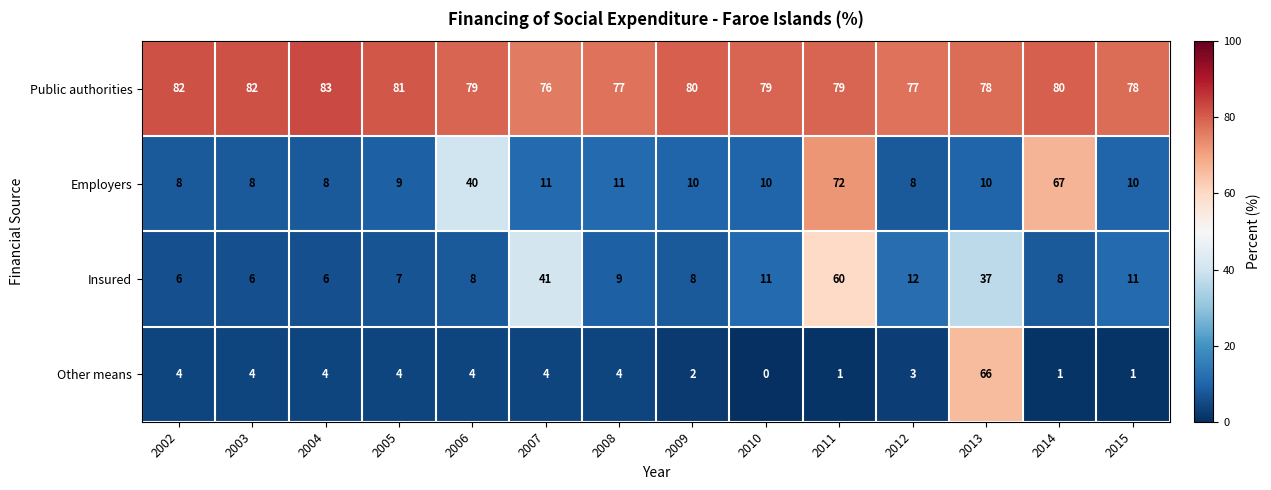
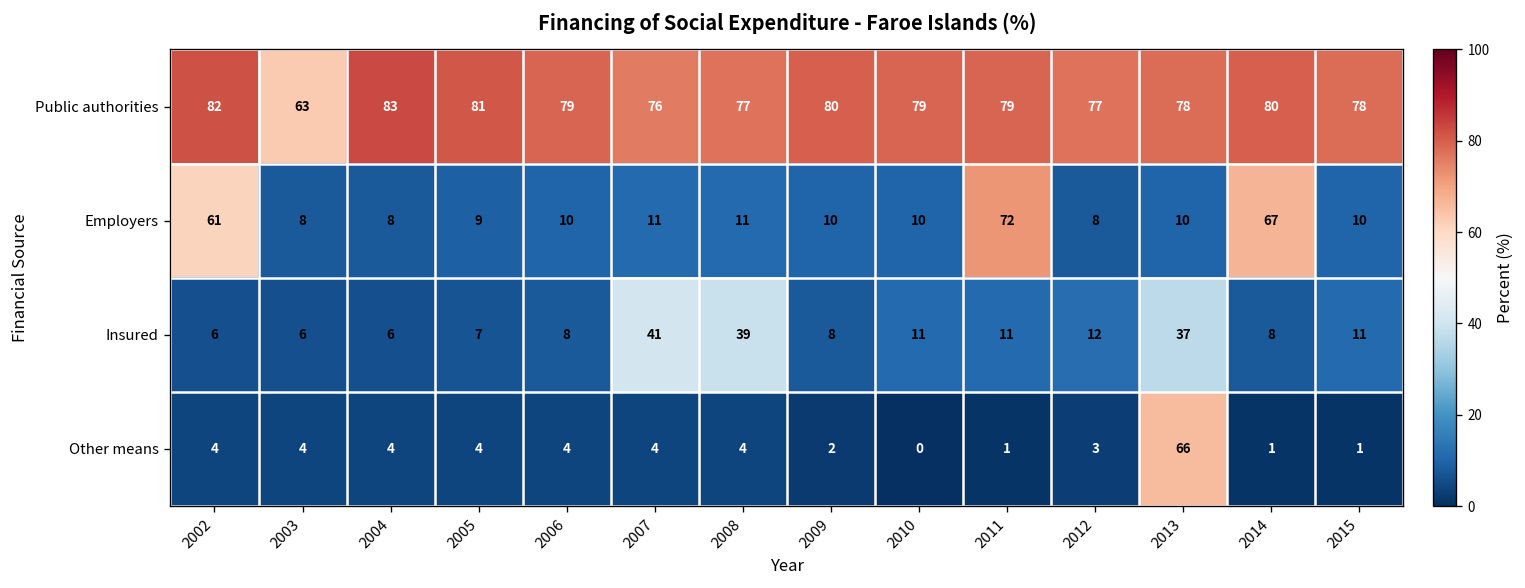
Public authorities, 2003: 82 -> 63
Employers, 2002: 8 -> 61
Employers, 2006: 40 -> 10
Insured, 2008: 9 -> 39
Insured, 2011: 60 -> 11
